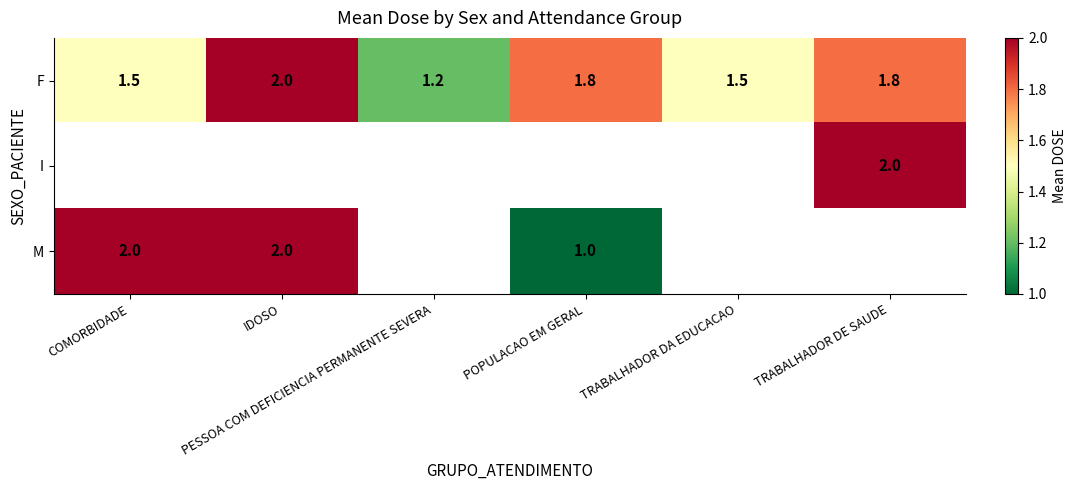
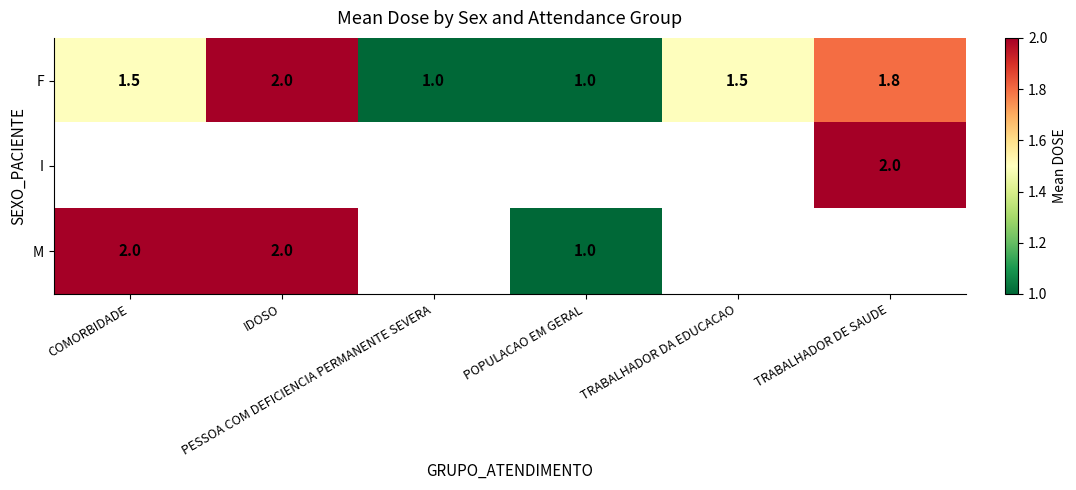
F, PESSOA COM DEFICIENCIA PERMANENTE SEVERA: 1.2 -> 1.0
F, POPULACAO EM GERAL: 1.8 -> 1.0
